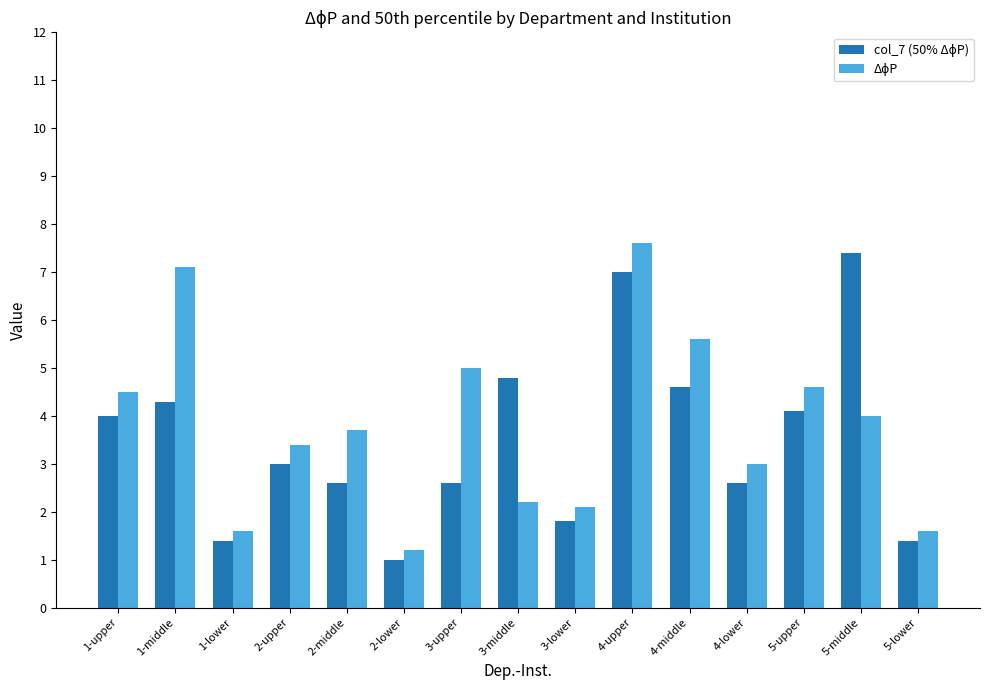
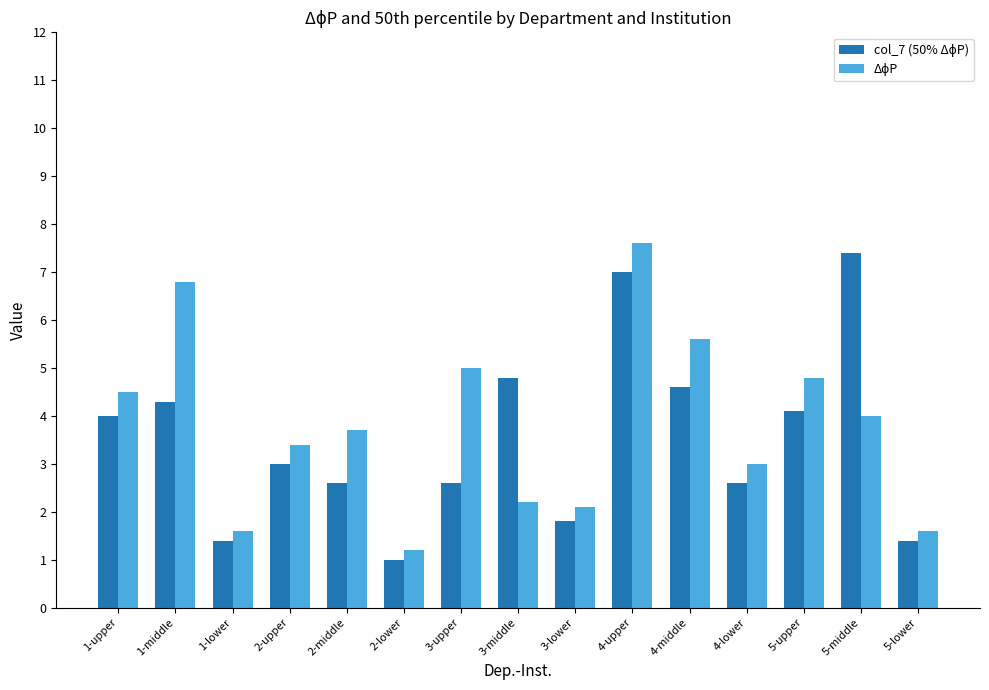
ΔϕP, 1-middle: 7.1 -> 6.8
ΔϕP, 5-upper: 4.6 -> 4.8
